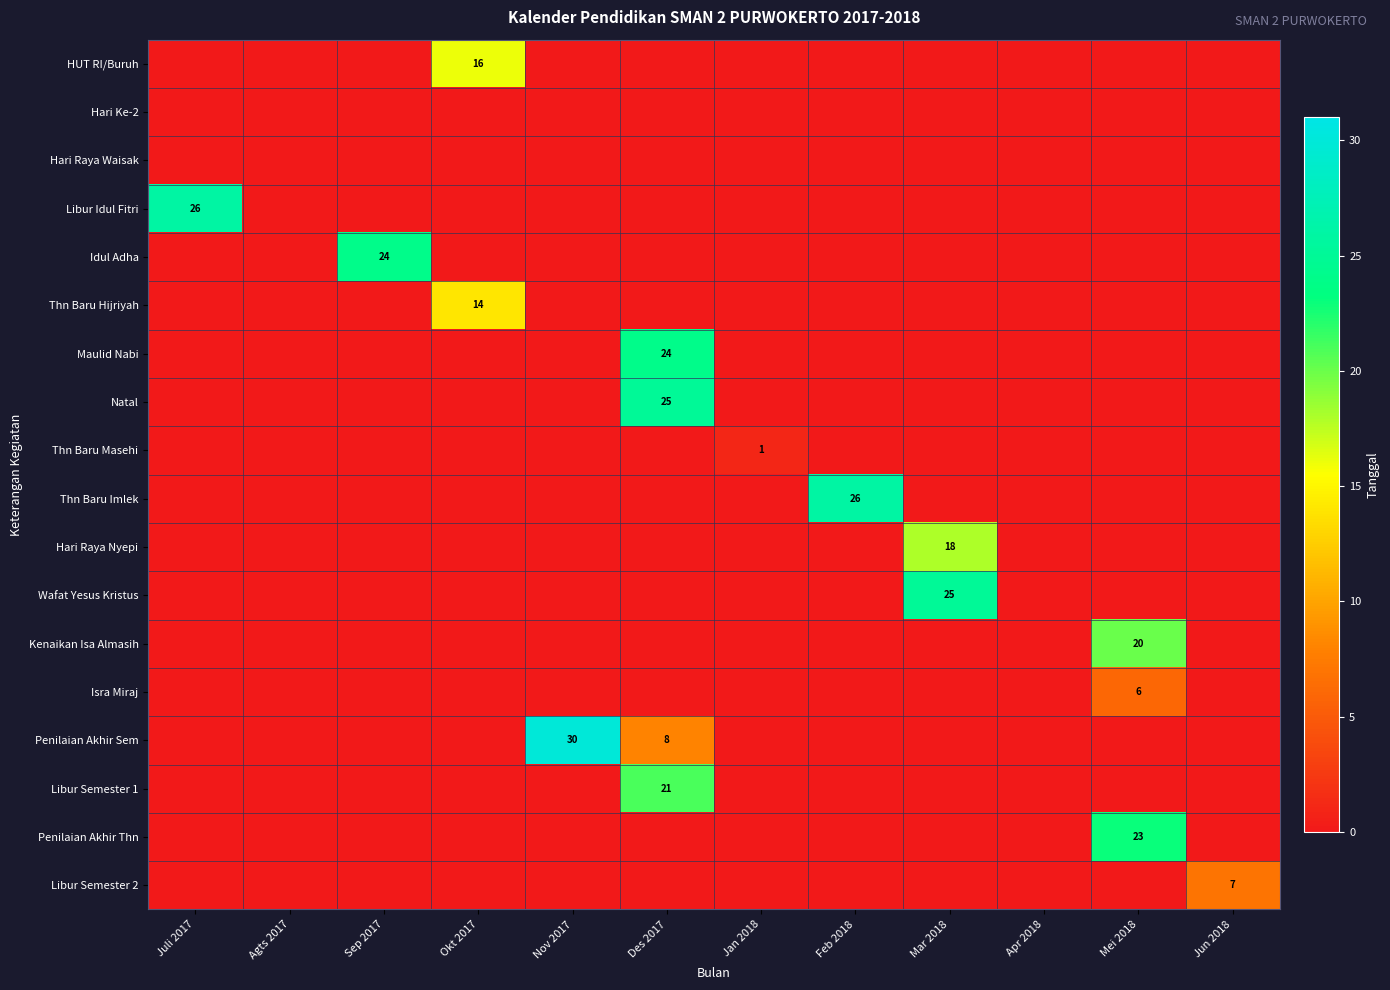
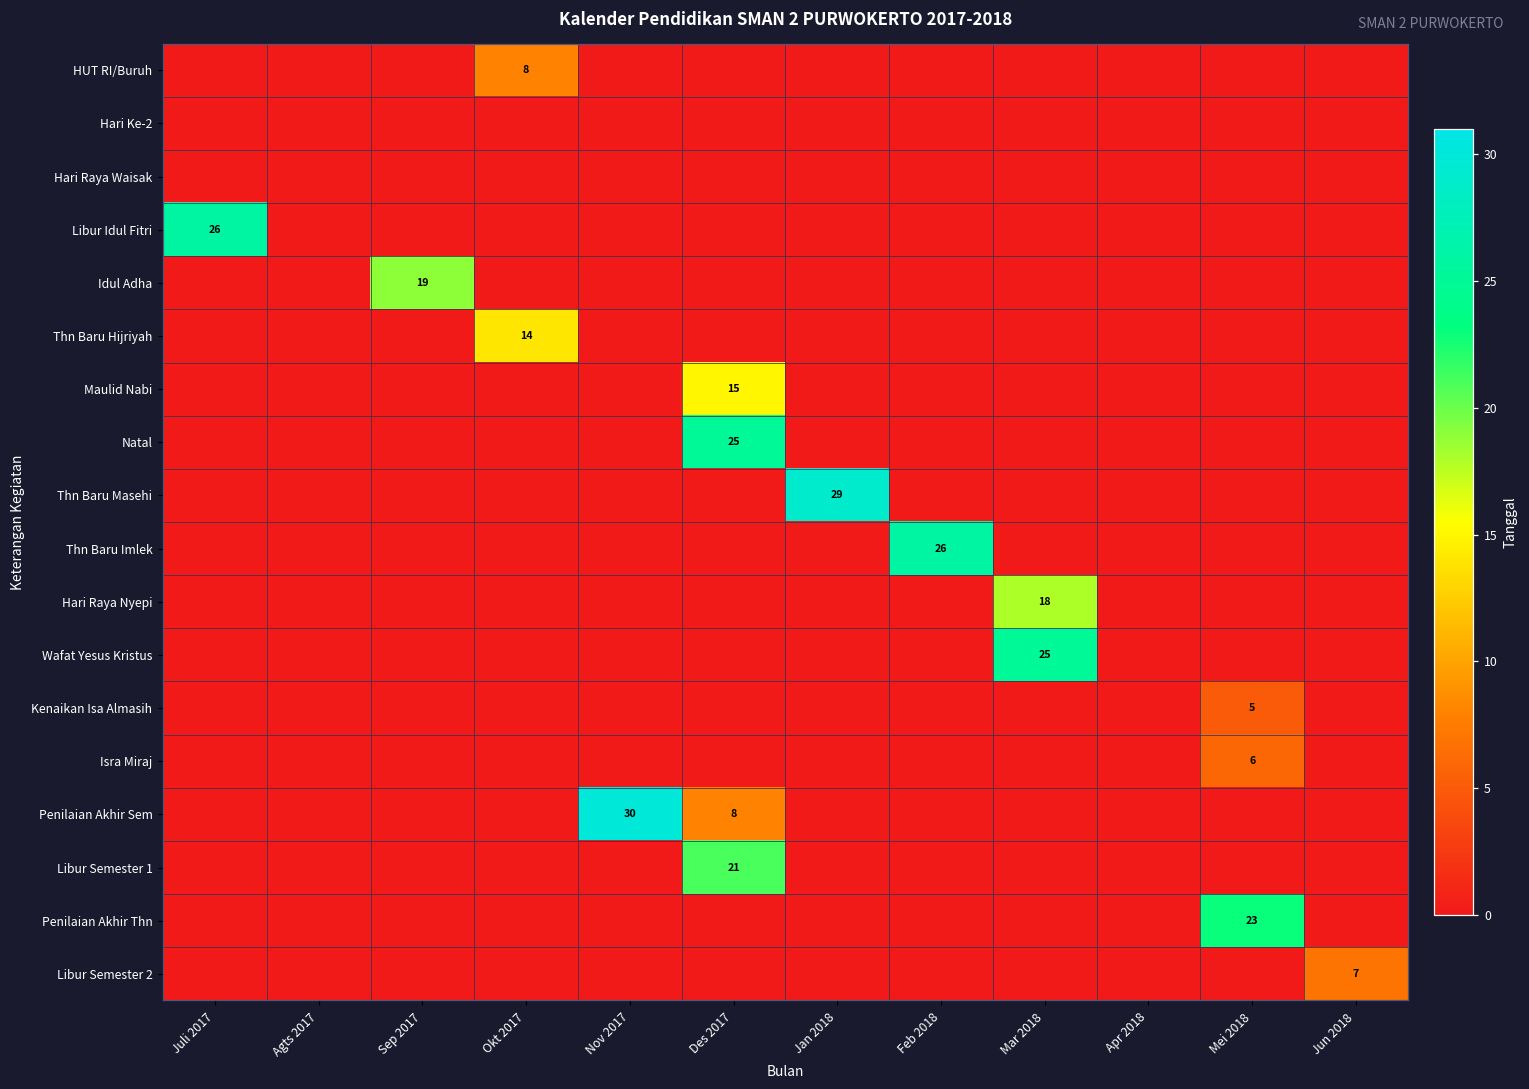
HUT RI/Buruh, Okt 2017: 16 -> 8
Idul Adha, Sep 2017: 24 -> 19
Maulid Nabi, Des 2017: 24 -> 15
Thn Baru Masehi, Jan 2018: 1 -> 29
Kenaikan Isa Almasih, Mei 2018: 20 -> 5
